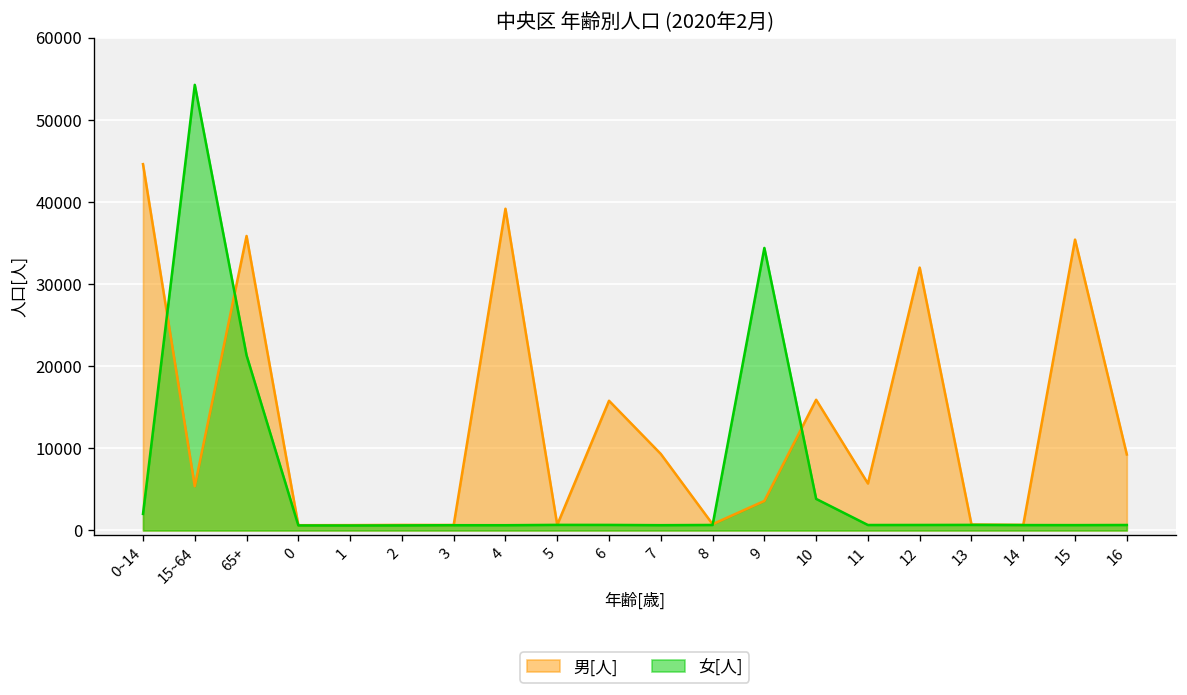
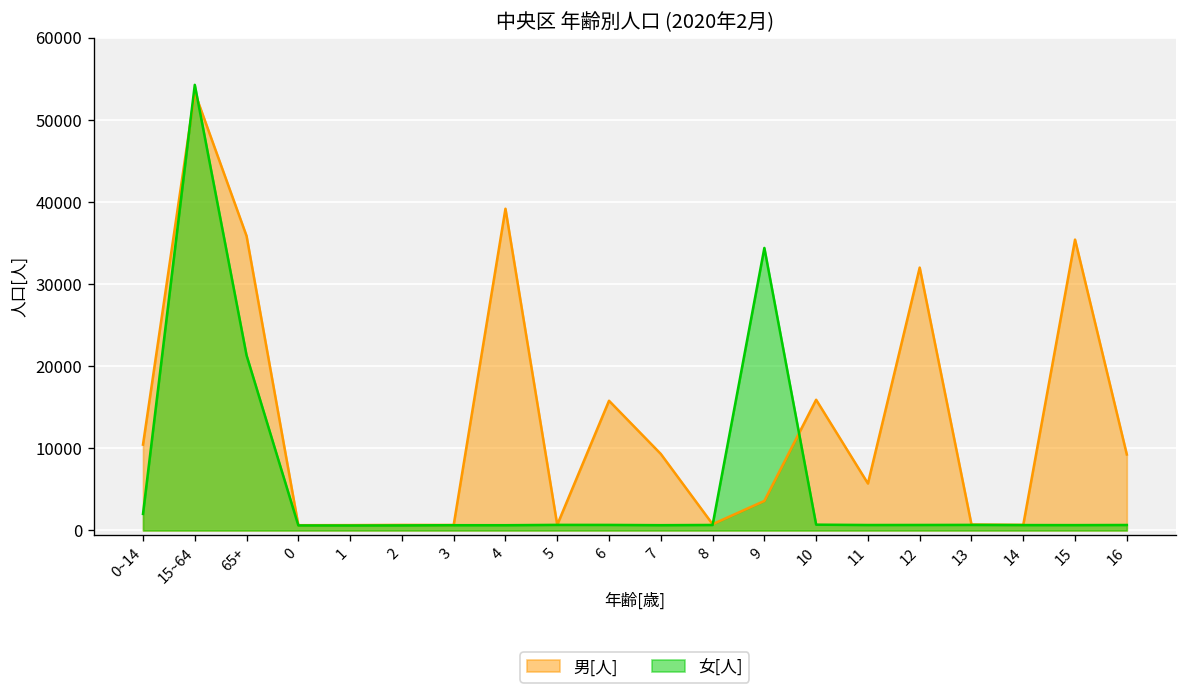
男[人], 0~14: 45000 -> 10000
男[人], 15~64: 5000 -> 53000
女[人], 10: 4000 -> 1000
